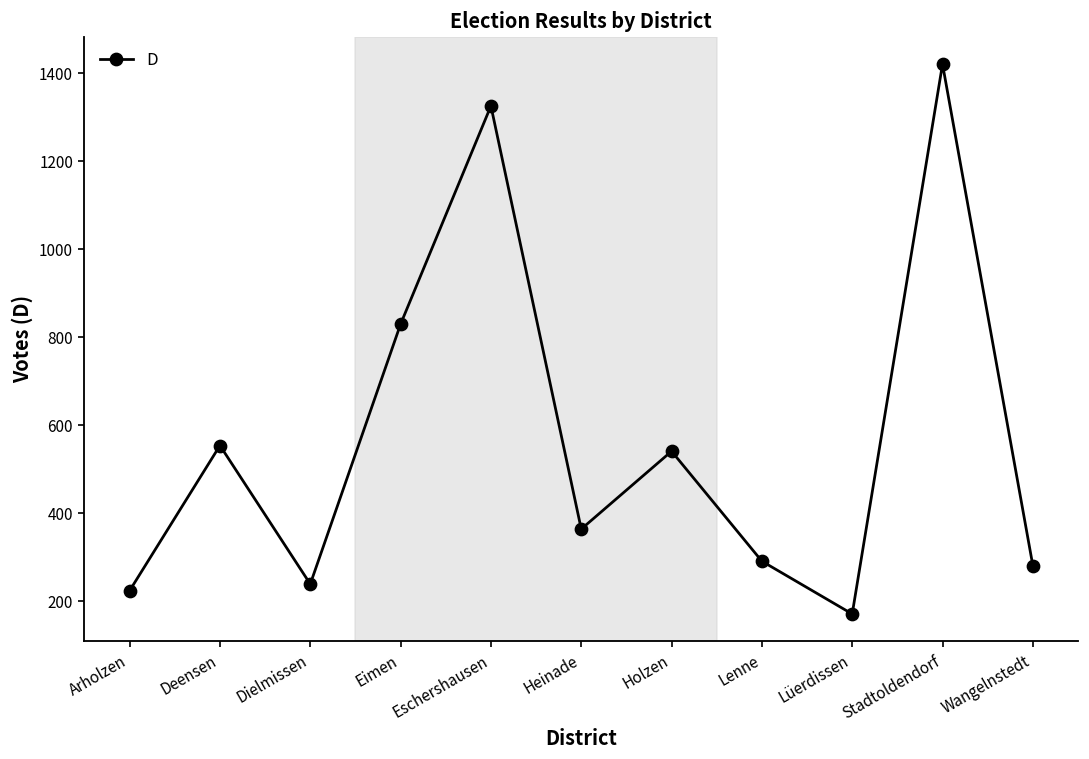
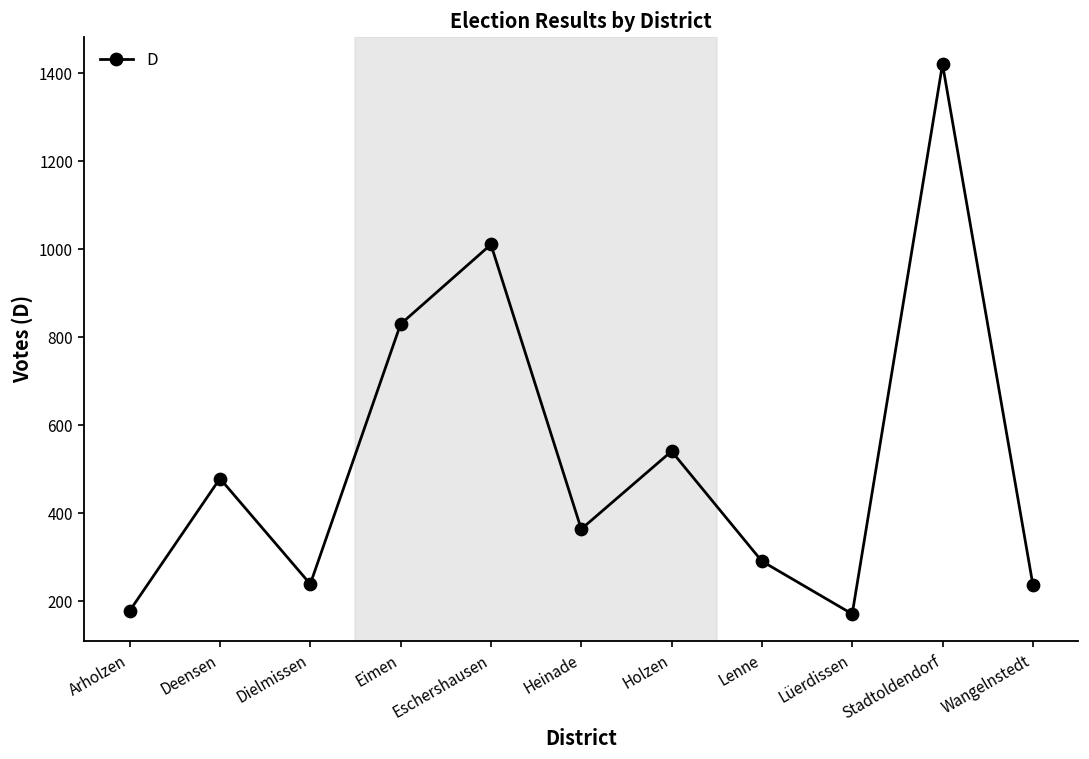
Arholzen: 220 -> 180
Deensen: 550 -> 480
Eschershausen: 1330 -> 1010
Wangelnstedt: 280 -> 240
